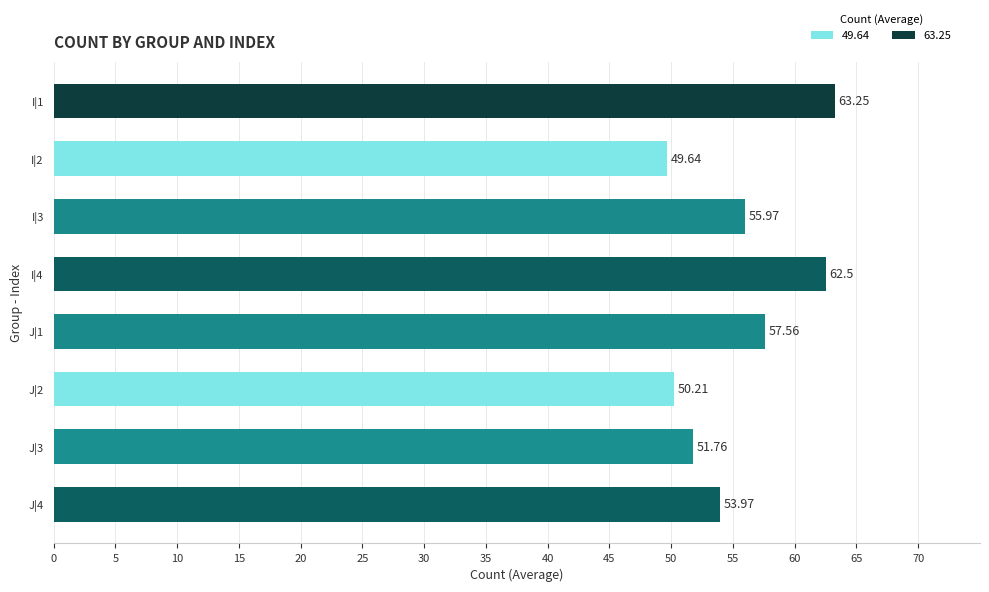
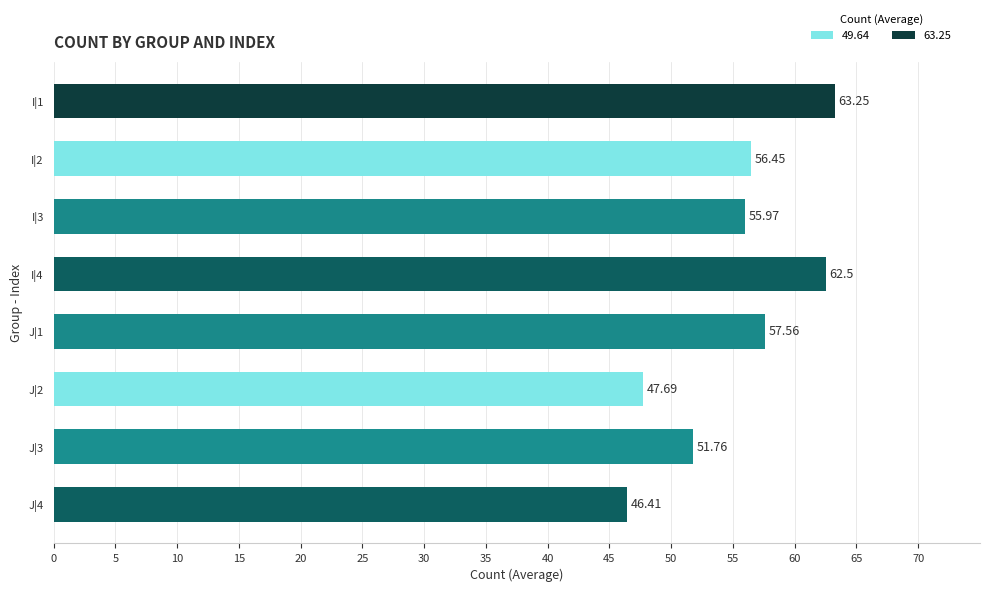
I|2: 49.64 -> 56.45
J|2: 50.21 -> 47.69
J|4: 53.97 -> 46.41
